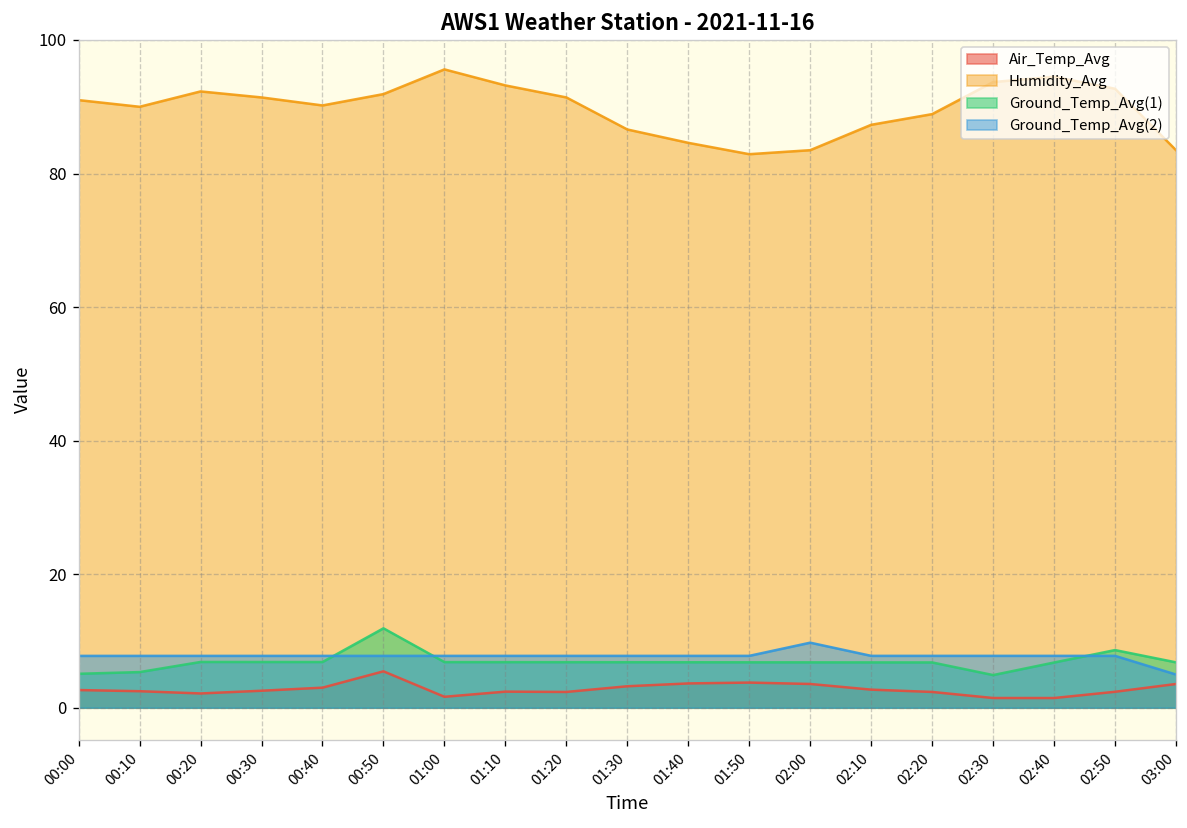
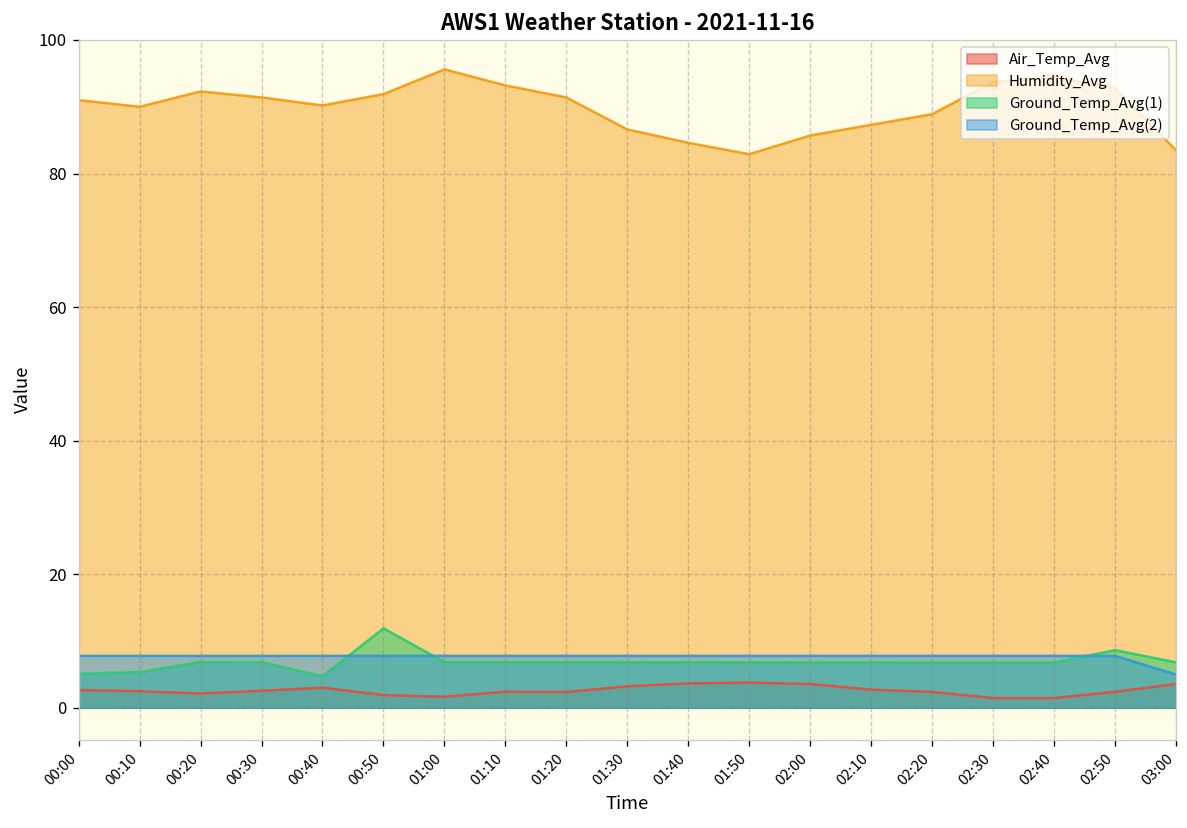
Ground_Temp_Avg(1), 00:40: 7 -> 5
Air_Temp_Avg, 00:50: 5 -> 2
Humidity_Avg, 02:00: 84 -> 86
Ground_Temp_Avg(2), 02:00: 10 -> 8
Ground_Temp_Avg(1), 02:30: 5 -> 7
